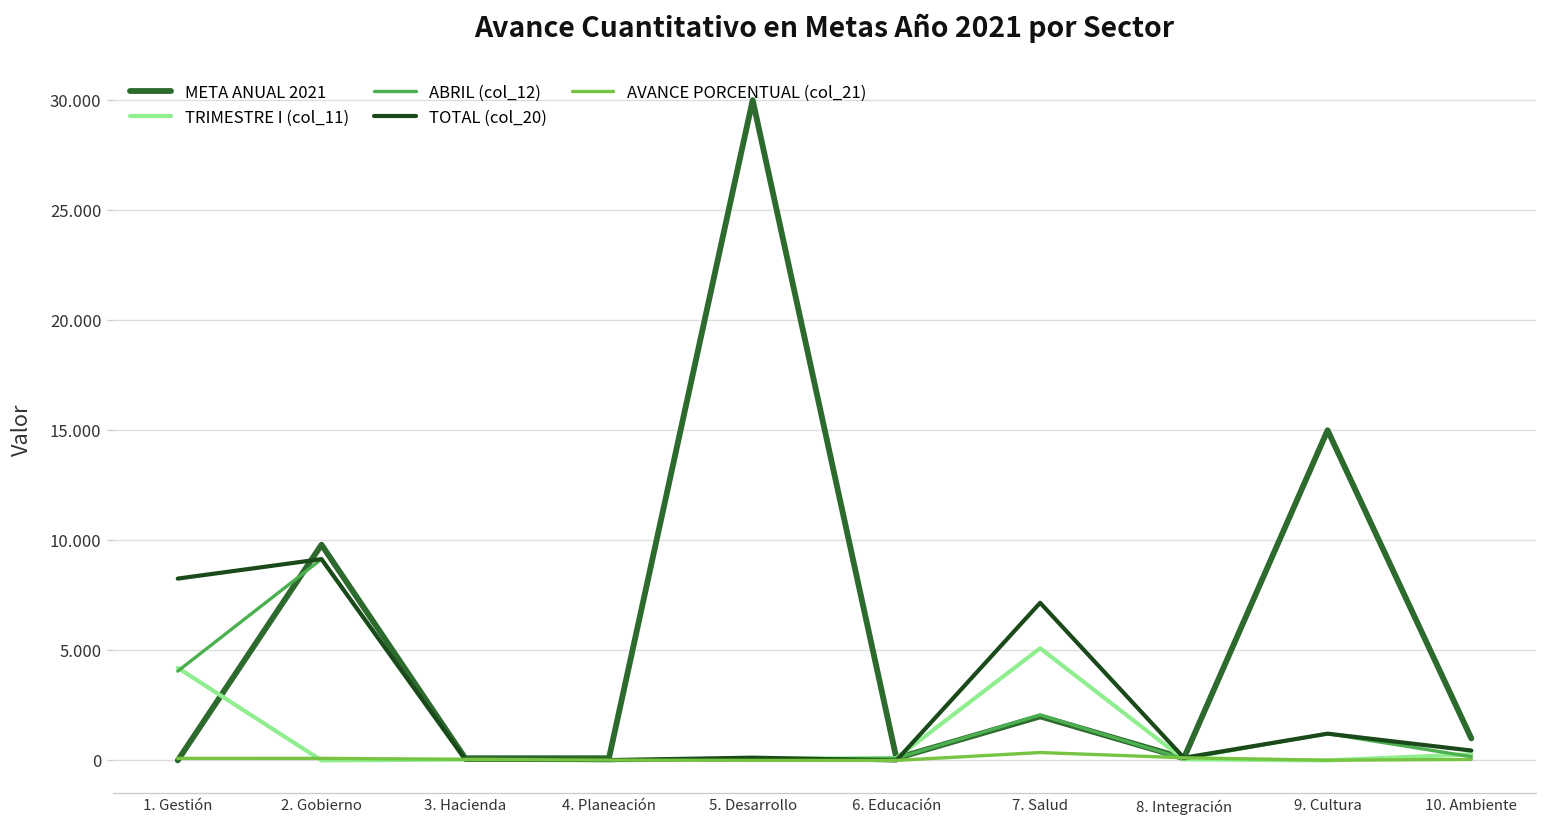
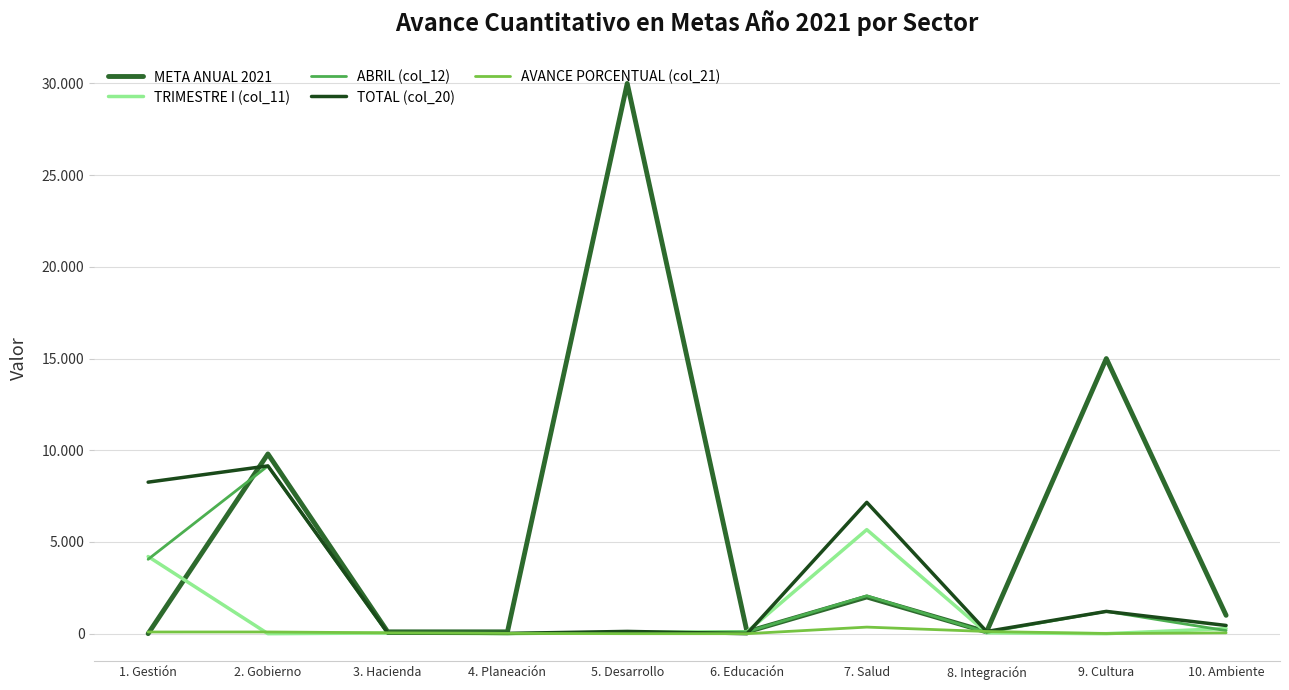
TRIMESTRE I (col_11), 7. Salud: 5.1 -> 5.7
